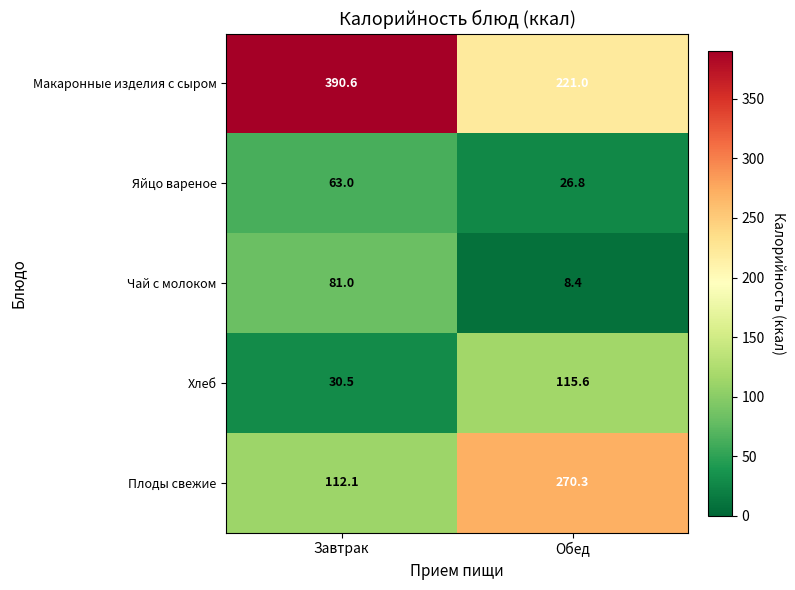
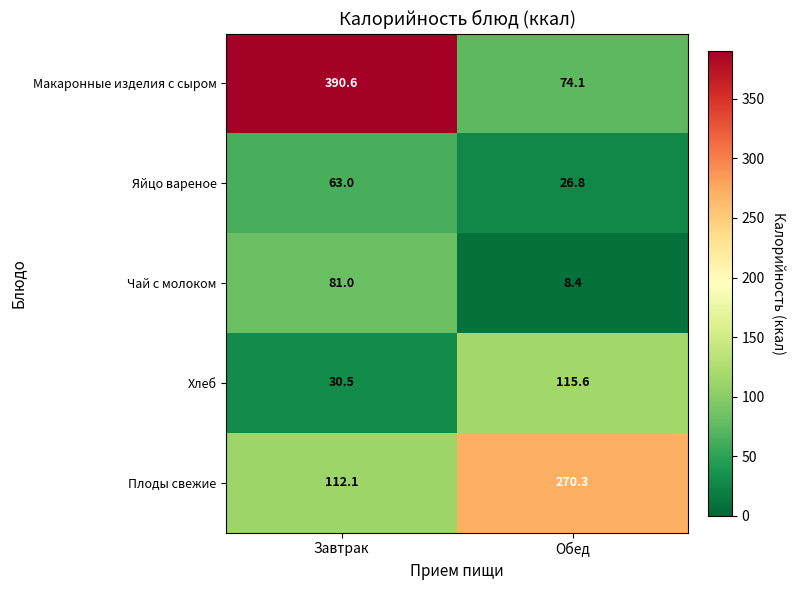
Макаронные изделия с сыром, Обед: 221.0 -> 74.1
